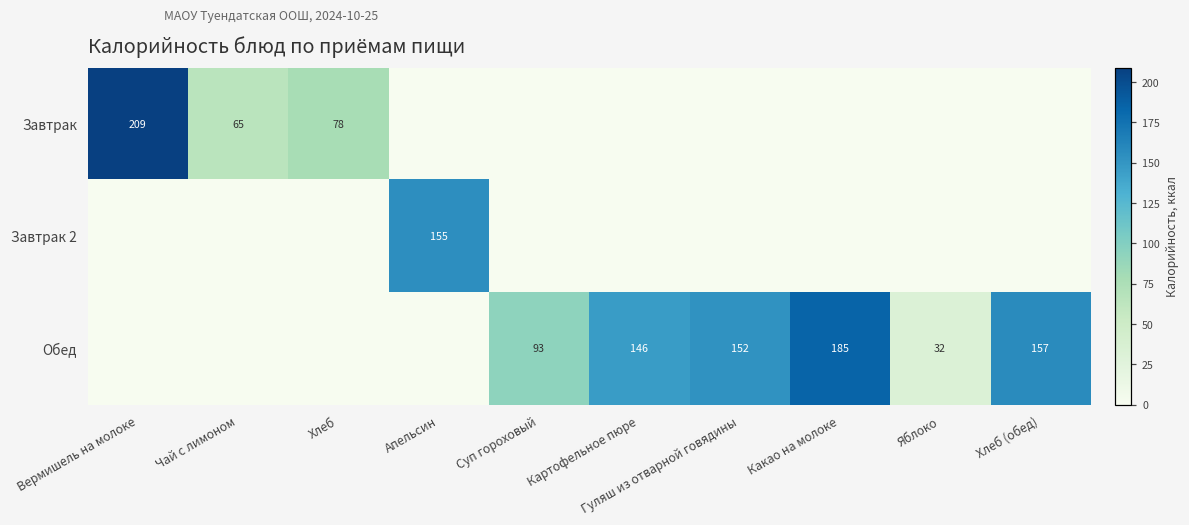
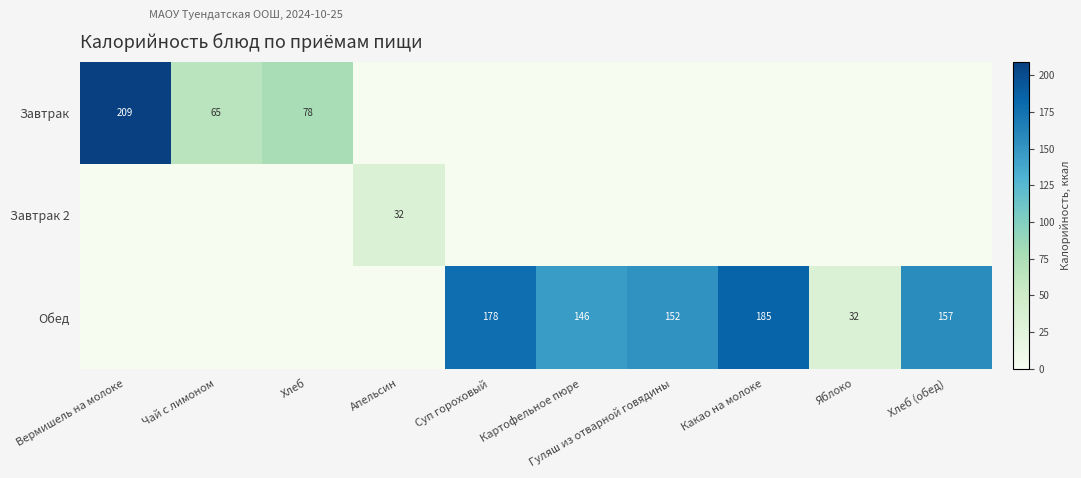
Завтрак 2, Апельсин: 155 -> 32
Обед, Суп гороховый: 93 -> 178
